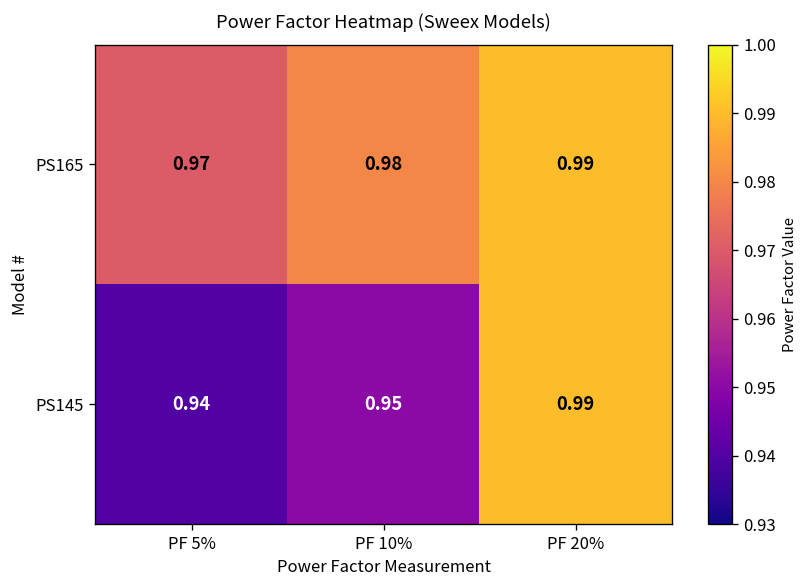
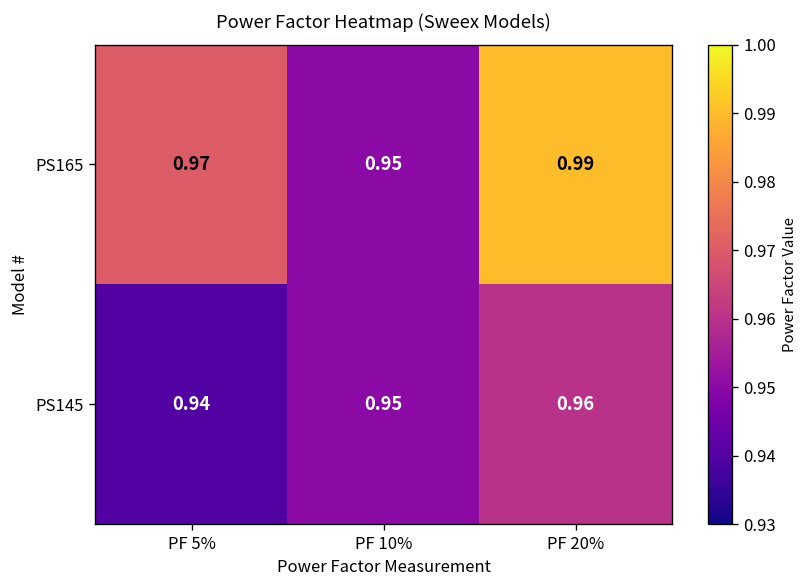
PS165, PF 10%: 0.98 -> 0.95
PS145, PF 20%: 0.99 -> 0.96
